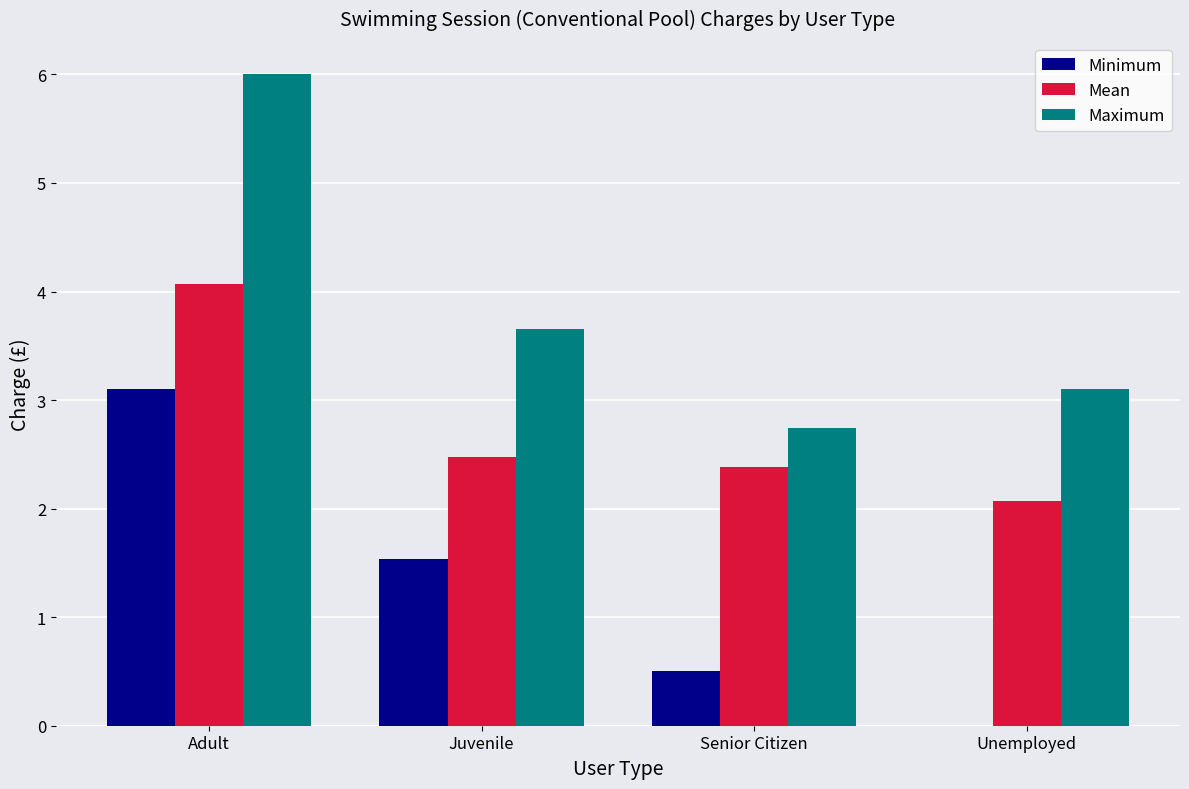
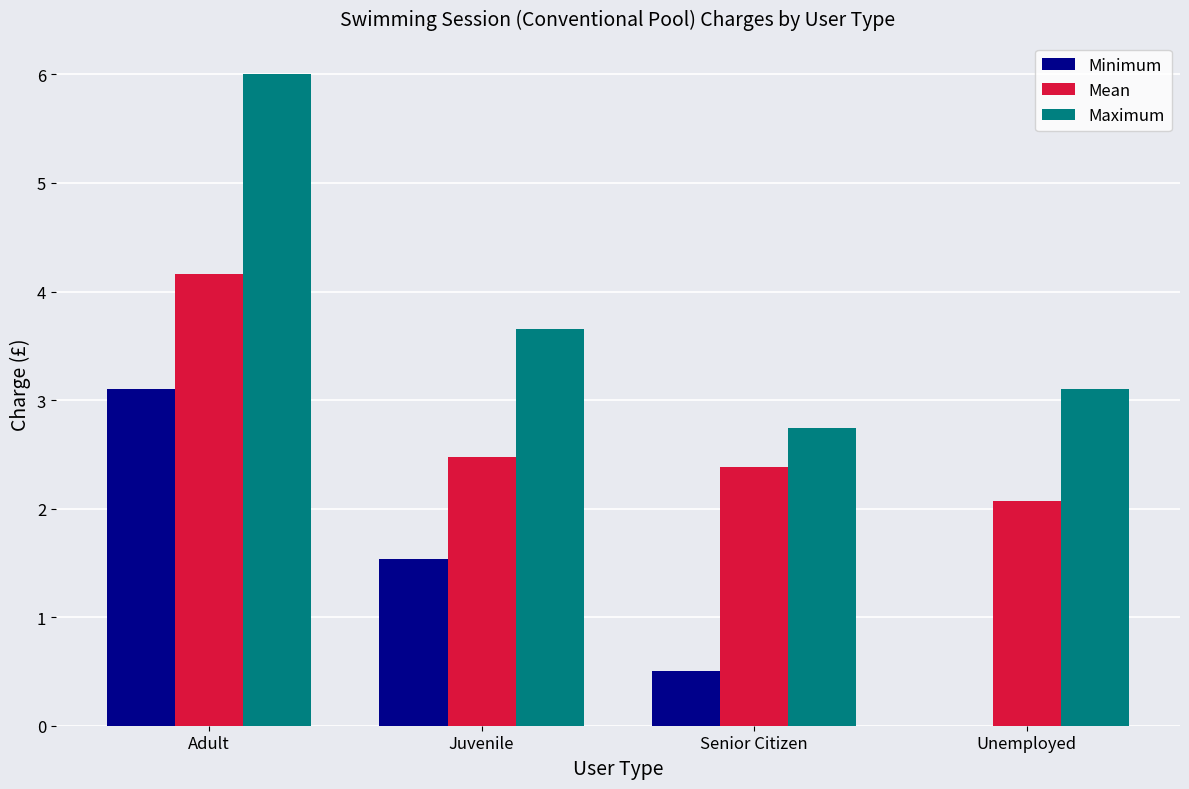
Mean, Adult: 4.07 -> 4.16
